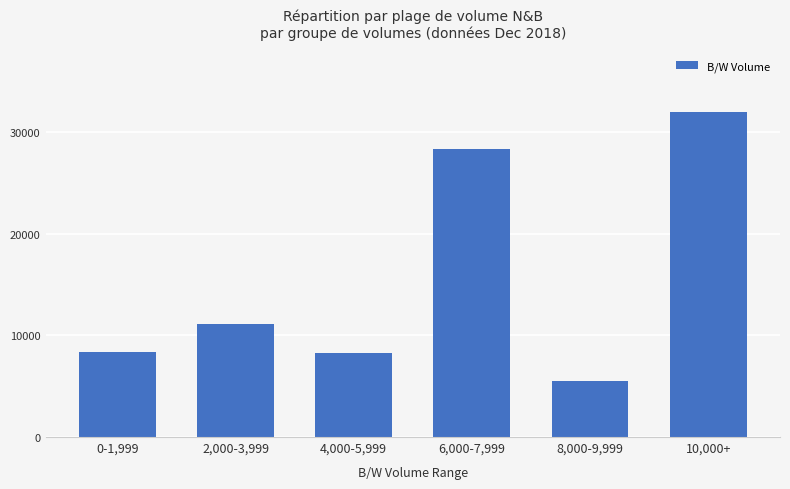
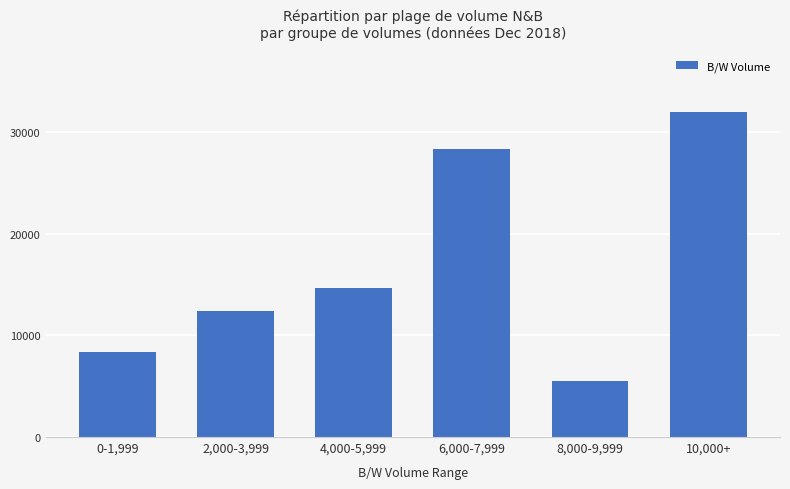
2,000-3,999: 11200 -> 12400
4,000-5,999: 8300 -> 14700
